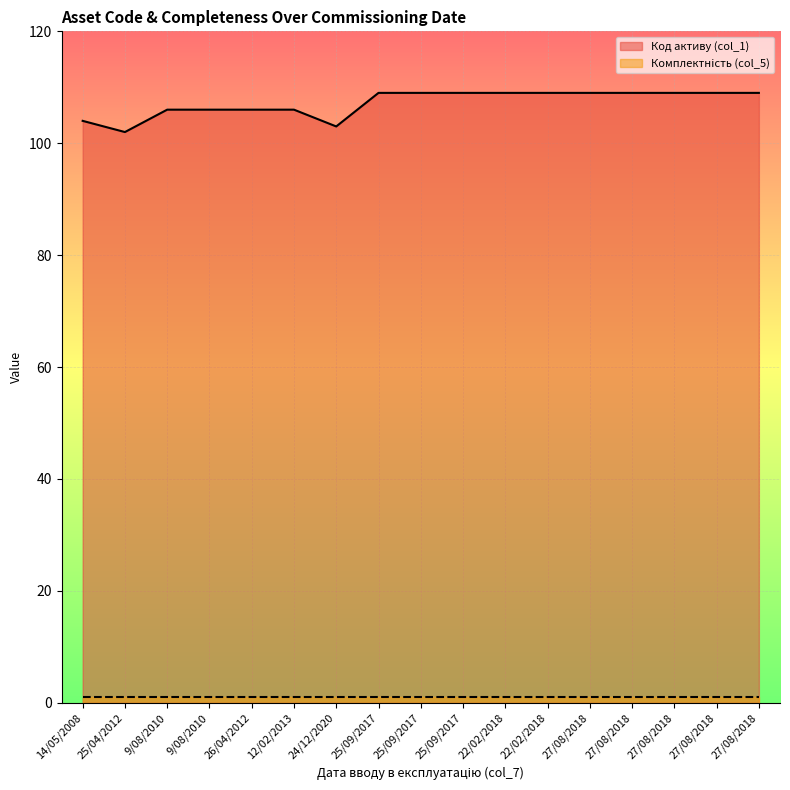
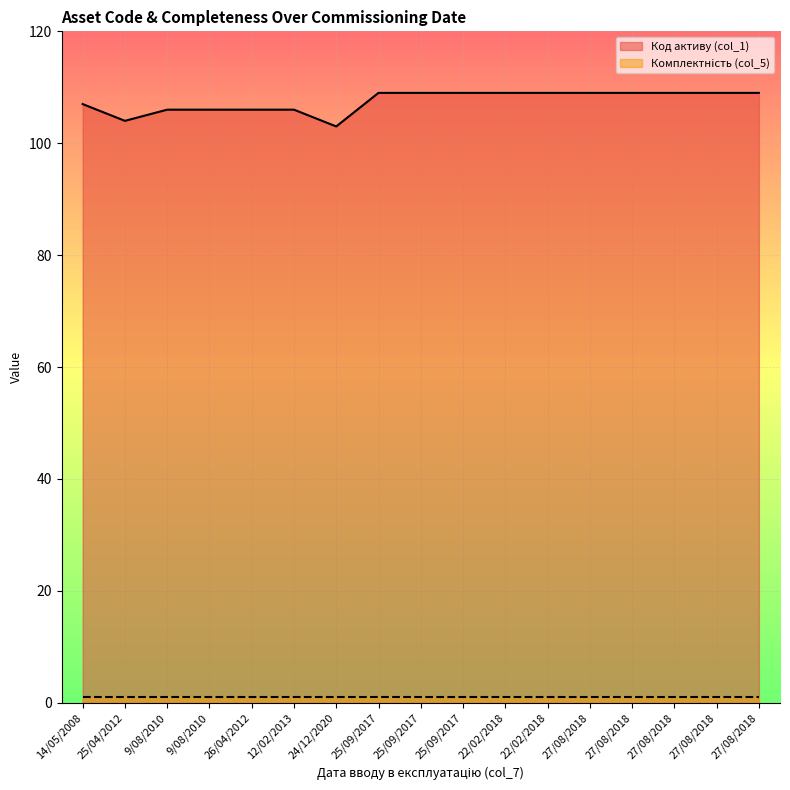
Код активу (col_1), 14/05/2008: 104 -> 107
Код активу (col_1), 25/04/2012: 102 -> 104
